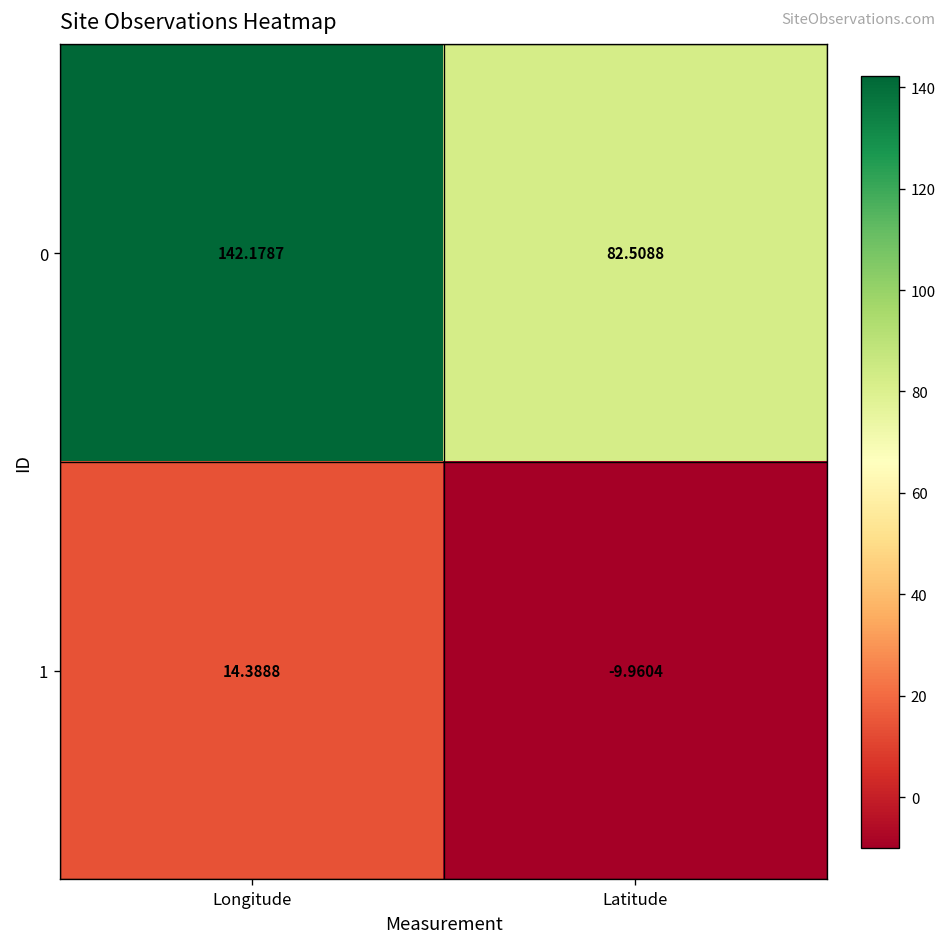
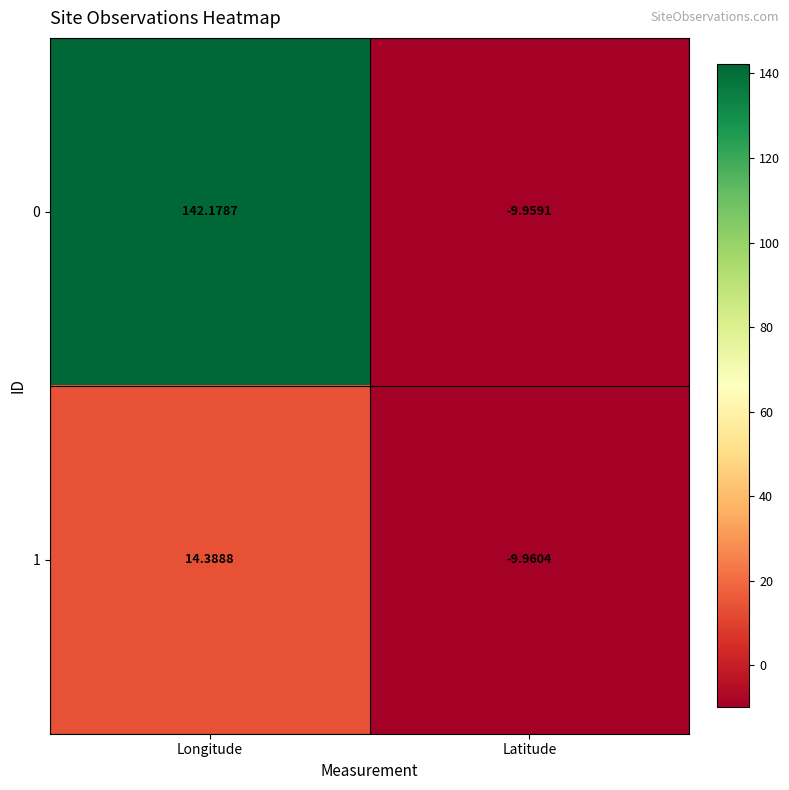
0, Latitude: 82.5088 -> -9.9591
